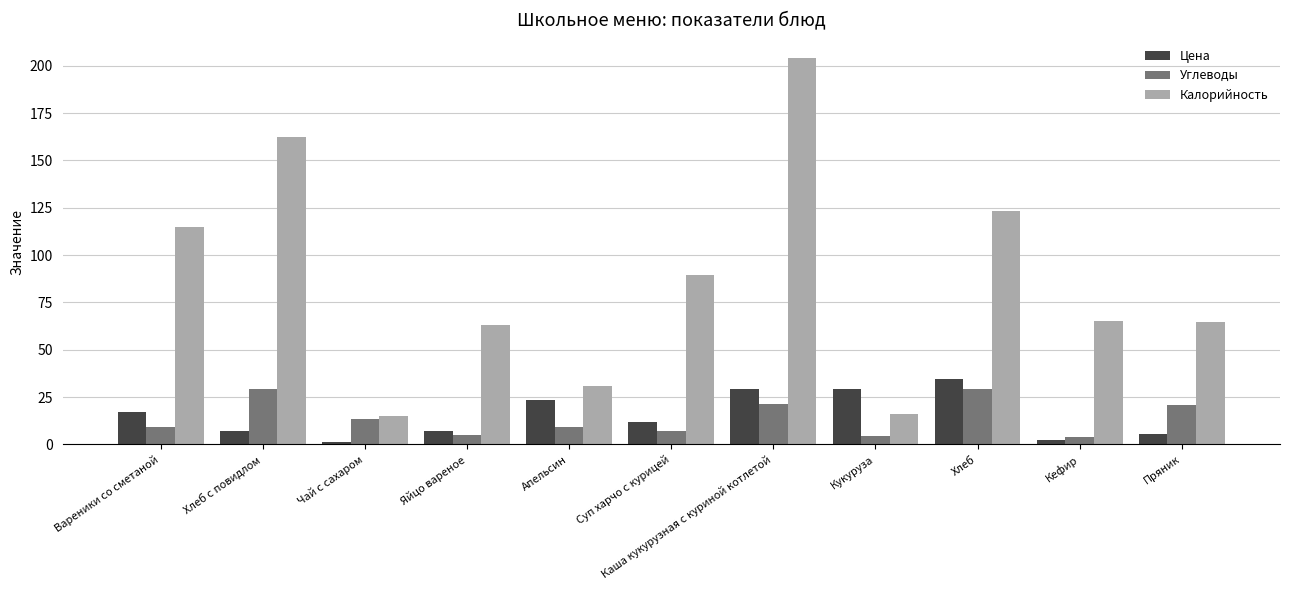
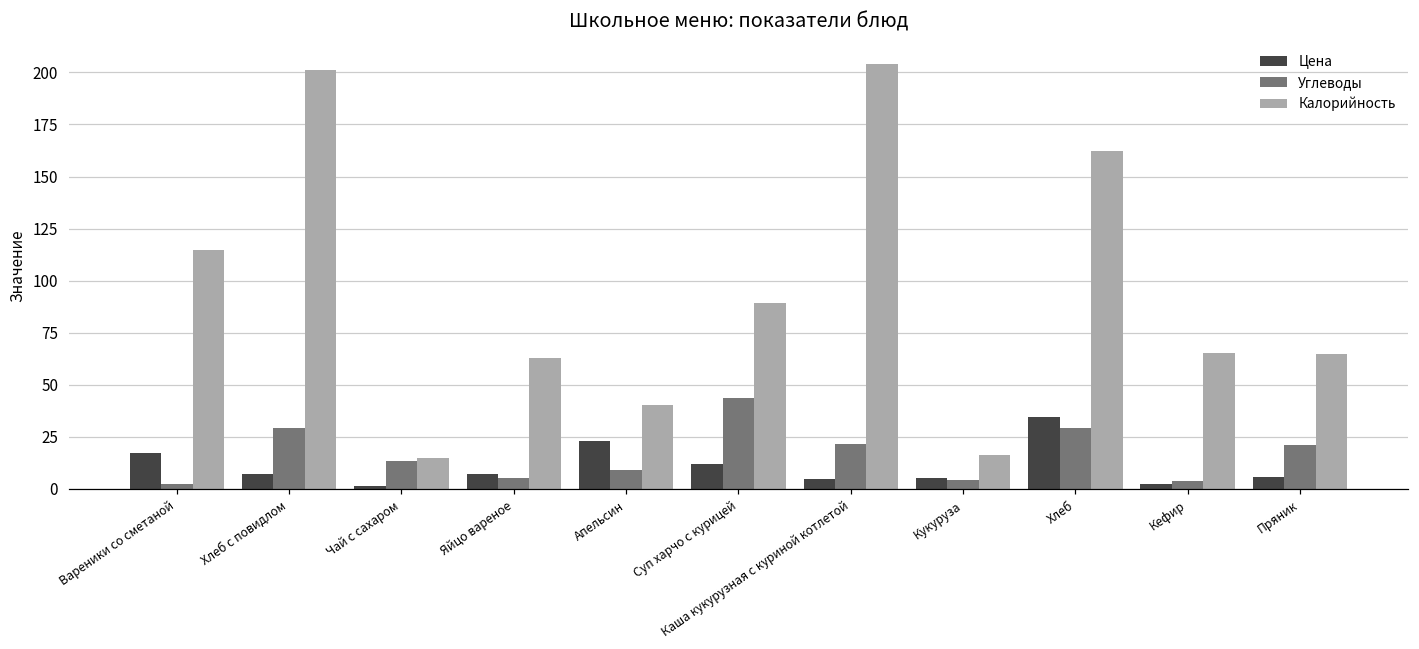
Углеводы, Вареники со сметаной: 9 -> 2
Калорийность, Хлеб с повидлом: 162 -> 201
Калорийность, Апельсин: 31 -> 40
Углеводы, Суп харчо с курицей: 7 -> 44
Цена, Каша кукурузная с куриной котлетой: 29 -> 5
Цена, Кукуруза: 29 -> 5
Калорийность, Хлеб: 123 -> 162
